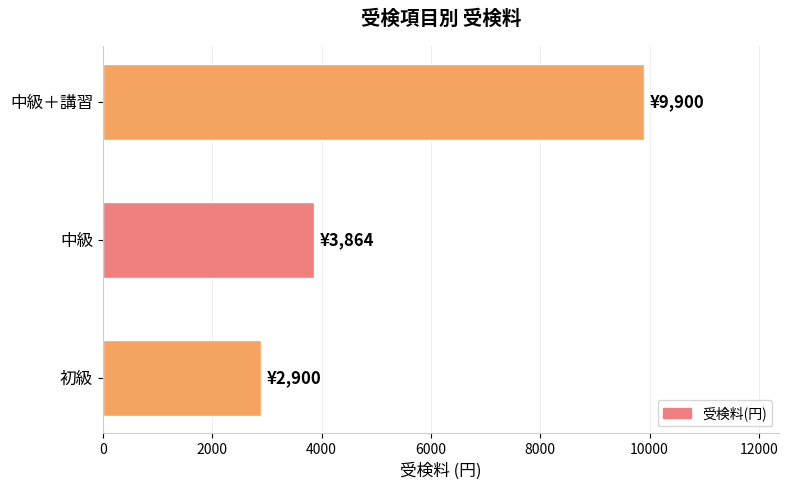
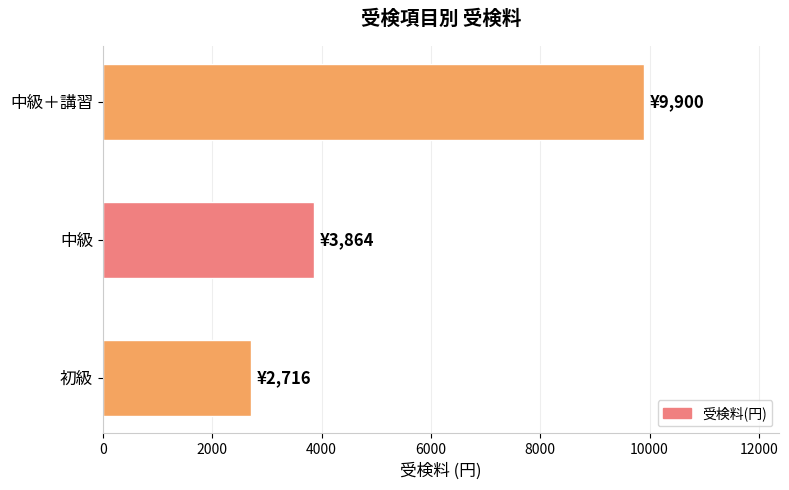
初級: ¥2,900 -> ¥2,716
